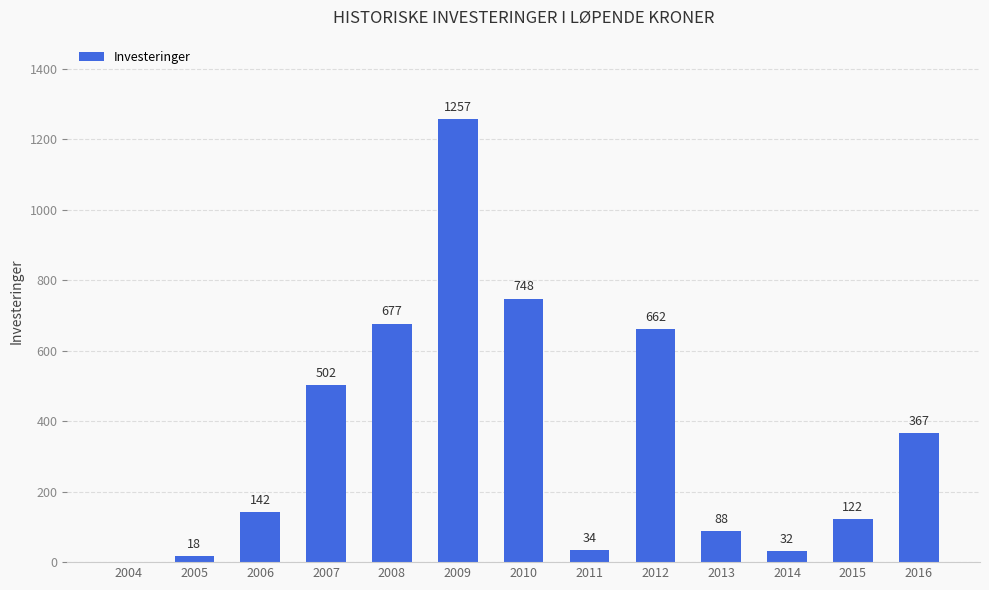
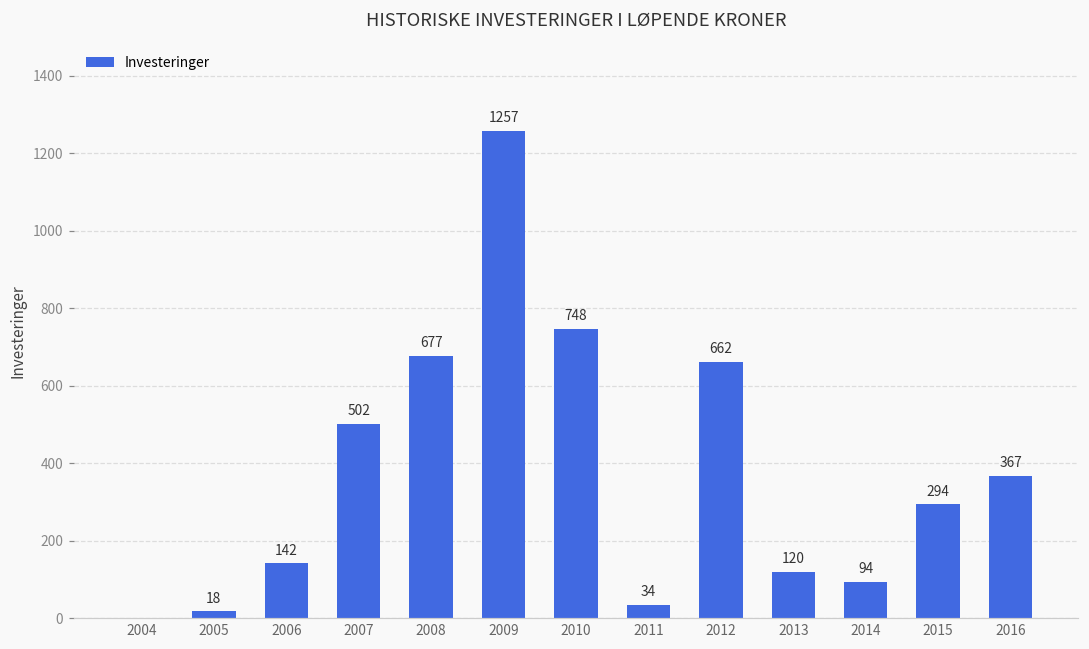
2013: 88 -> 120
2014: 32 -> 94
2015: 122 -> 294
